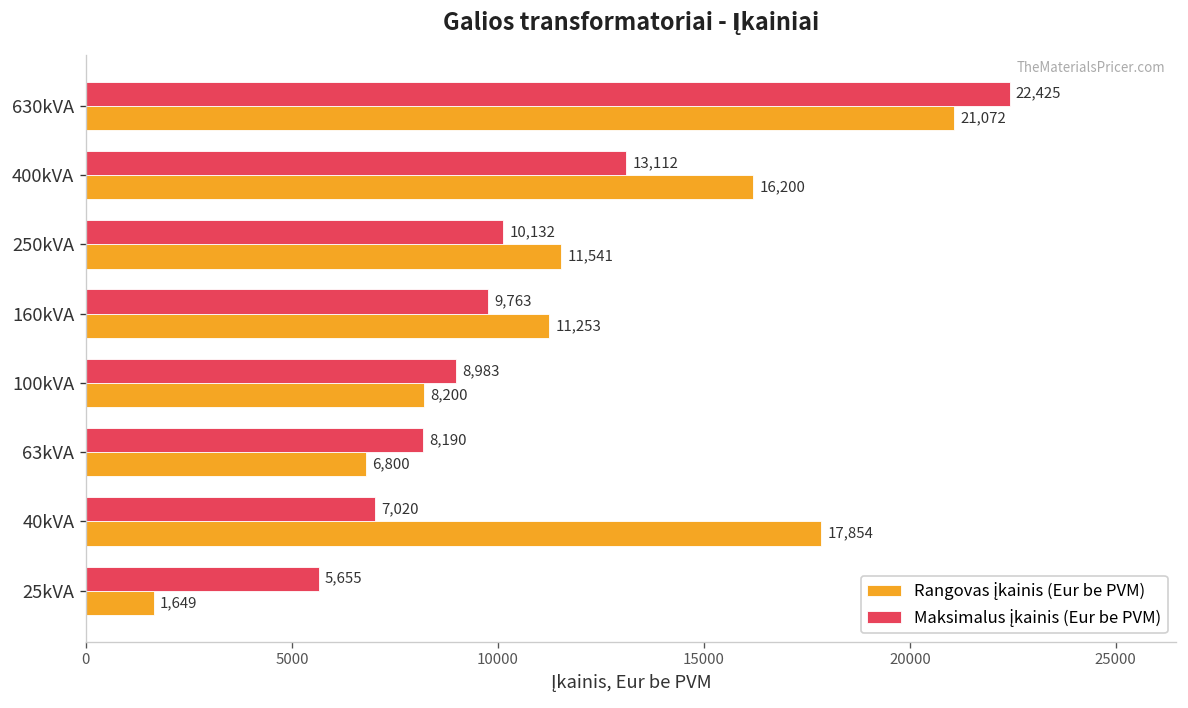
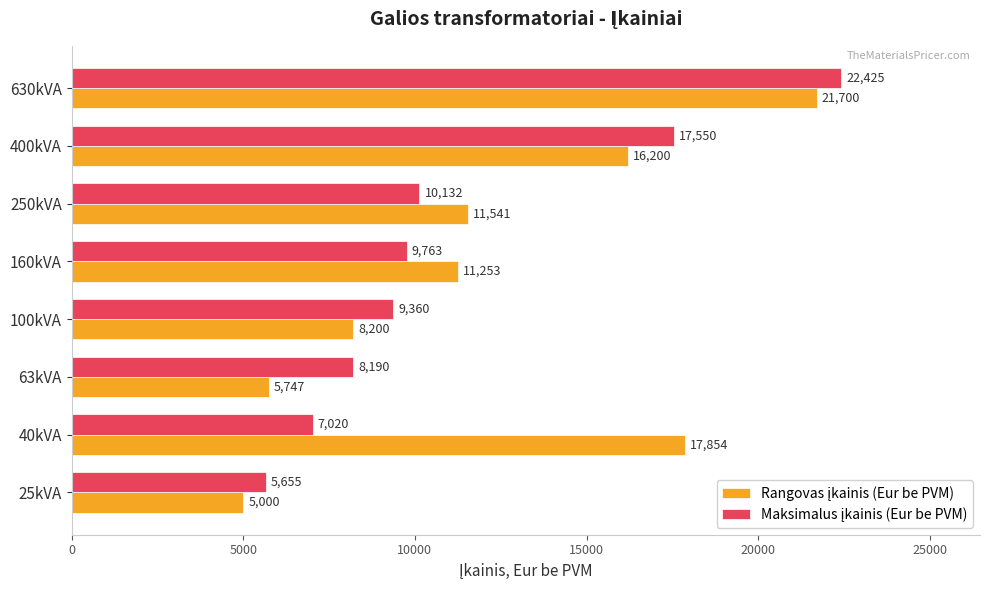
Rangovas įkainis (Eur be PVM), 630kVA: 21,072 -> 21,700
Maksimalus įkainis (Eur be PVM), 400kVA: 13,112 -> 17,550
Maksimalus įkainis (Eur be PVM), 100kVA: 8,983 -> 9,360
Rangovas įkainis (Eur be PVM), 63kVA: 6,800 -> 5,747
Rangovas įkainis (Eur be PVM), 25kVA: 1,649 -> 5,000
